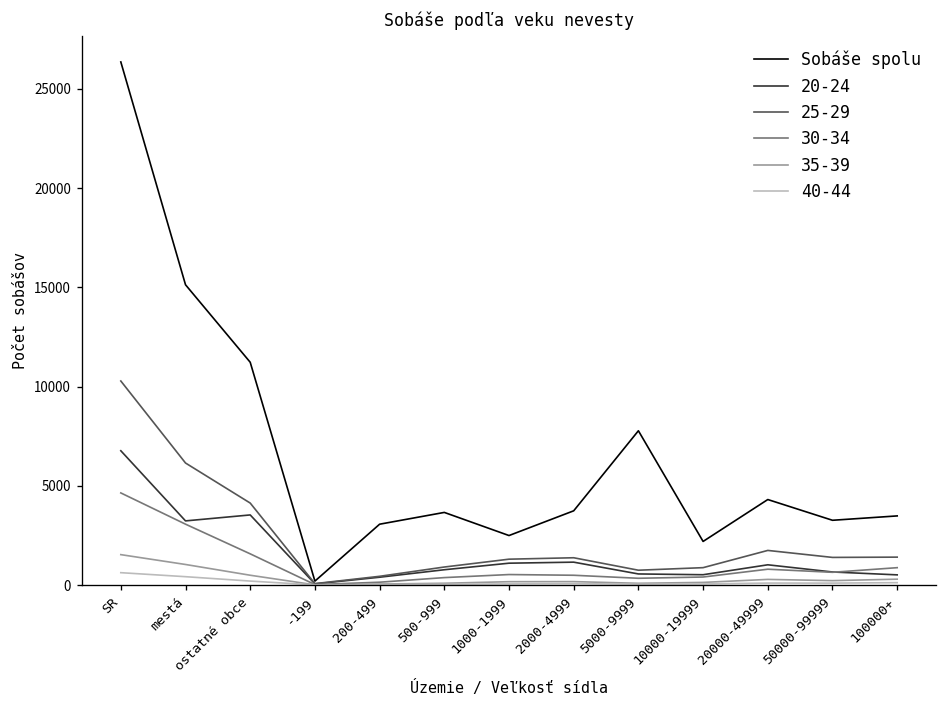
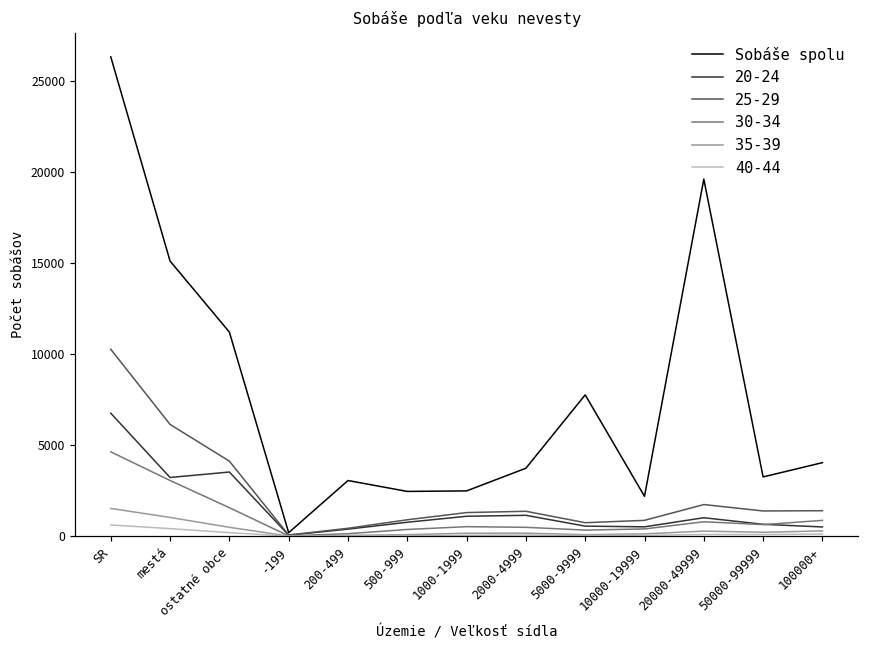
Sobáše spolu, 500-999: 3700 -> 2500
Sobáše spolu, 20000-49999: 4300 -> 19600
Sobáše spolu, 100000+: 3500 -> 4000
